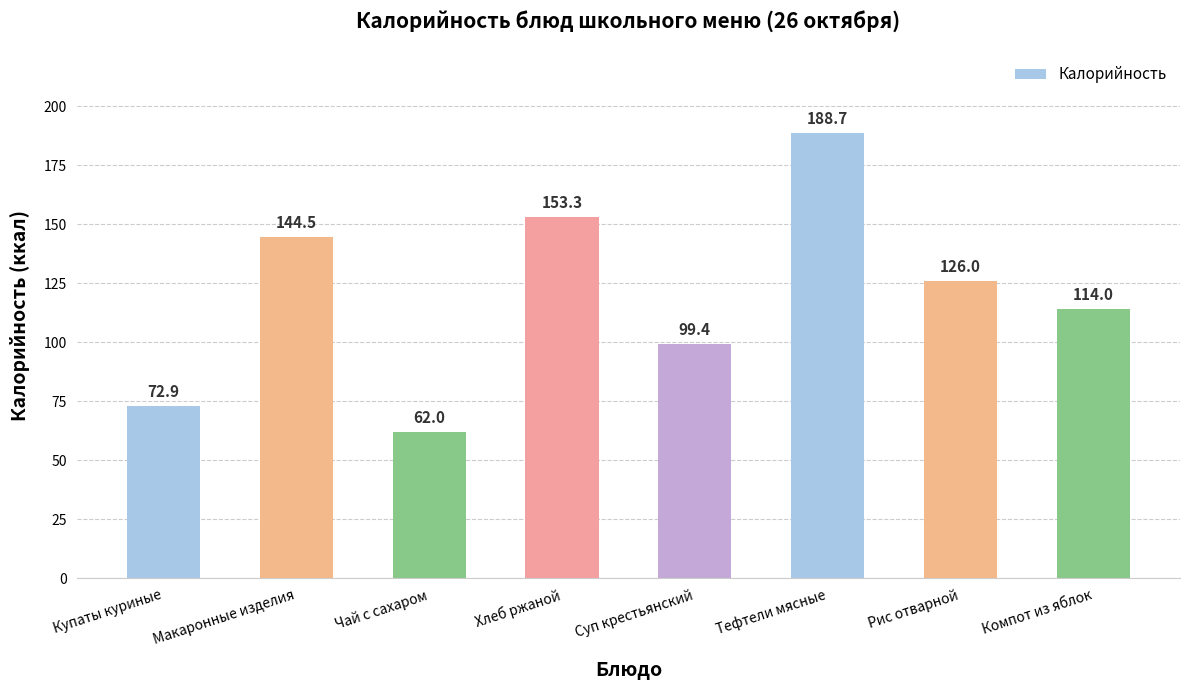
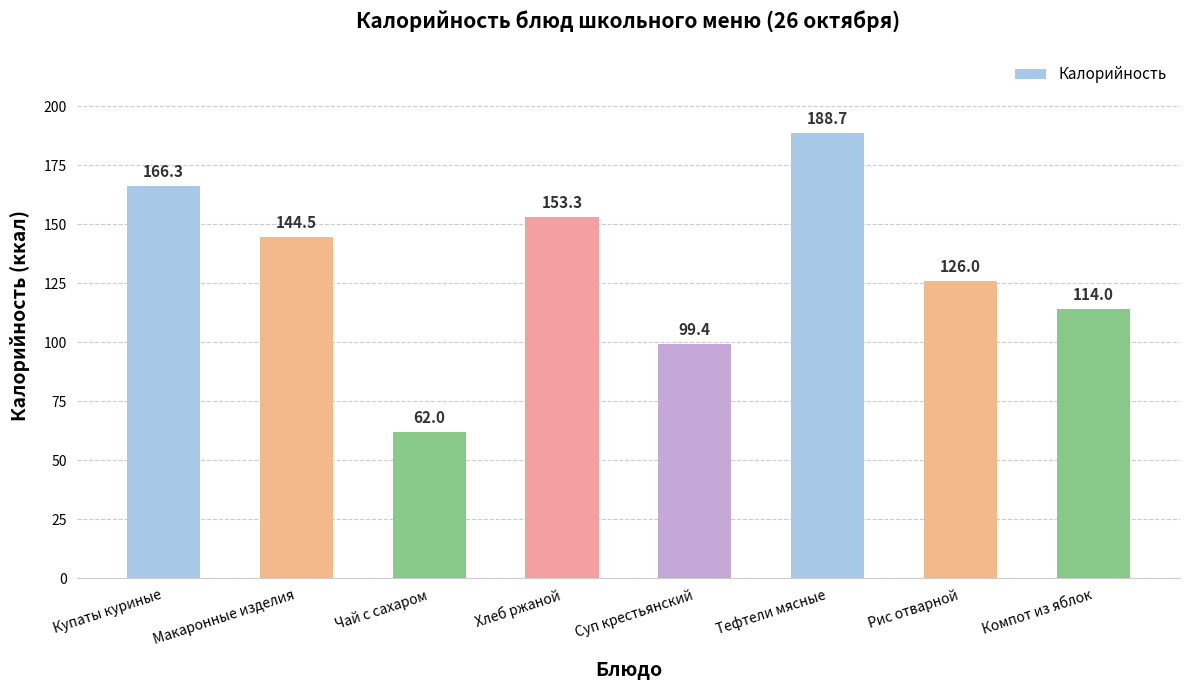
Купаты куриные: 72.9 -> 166.3
